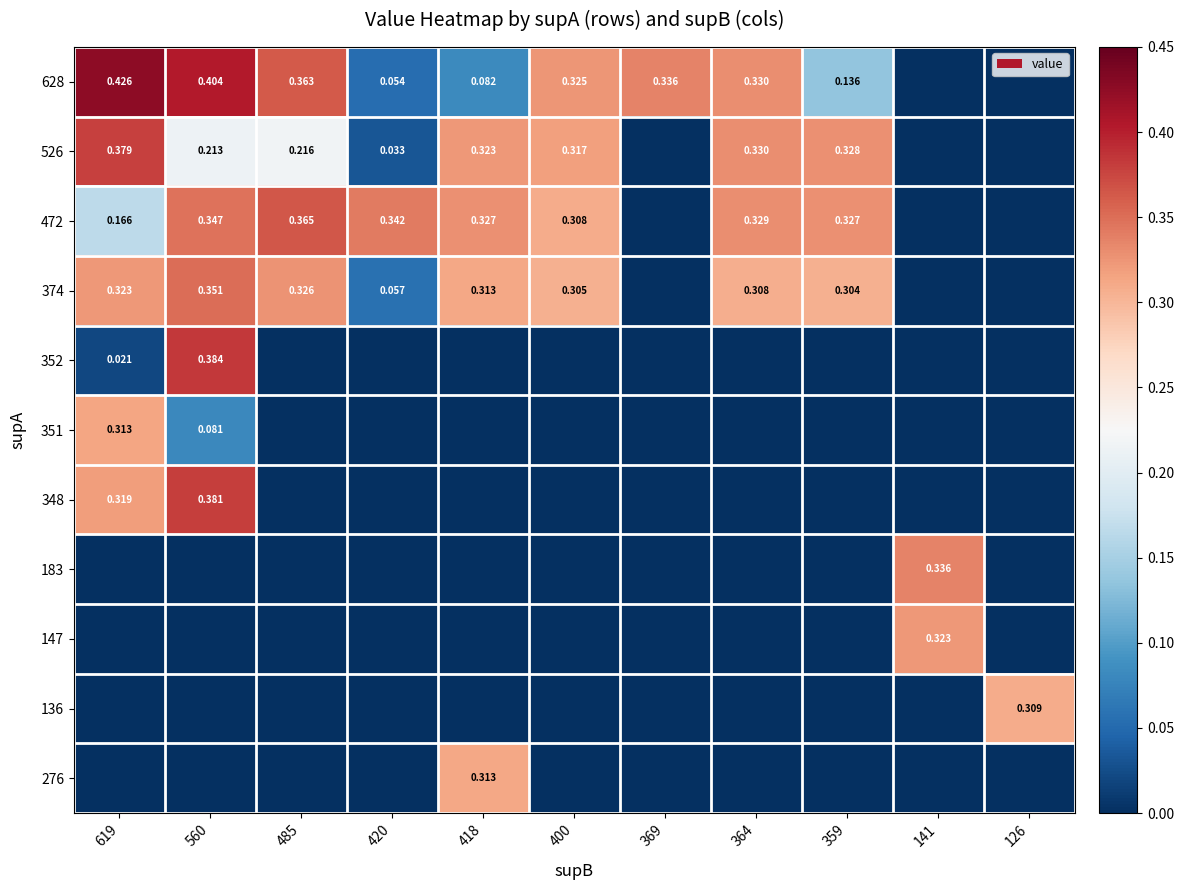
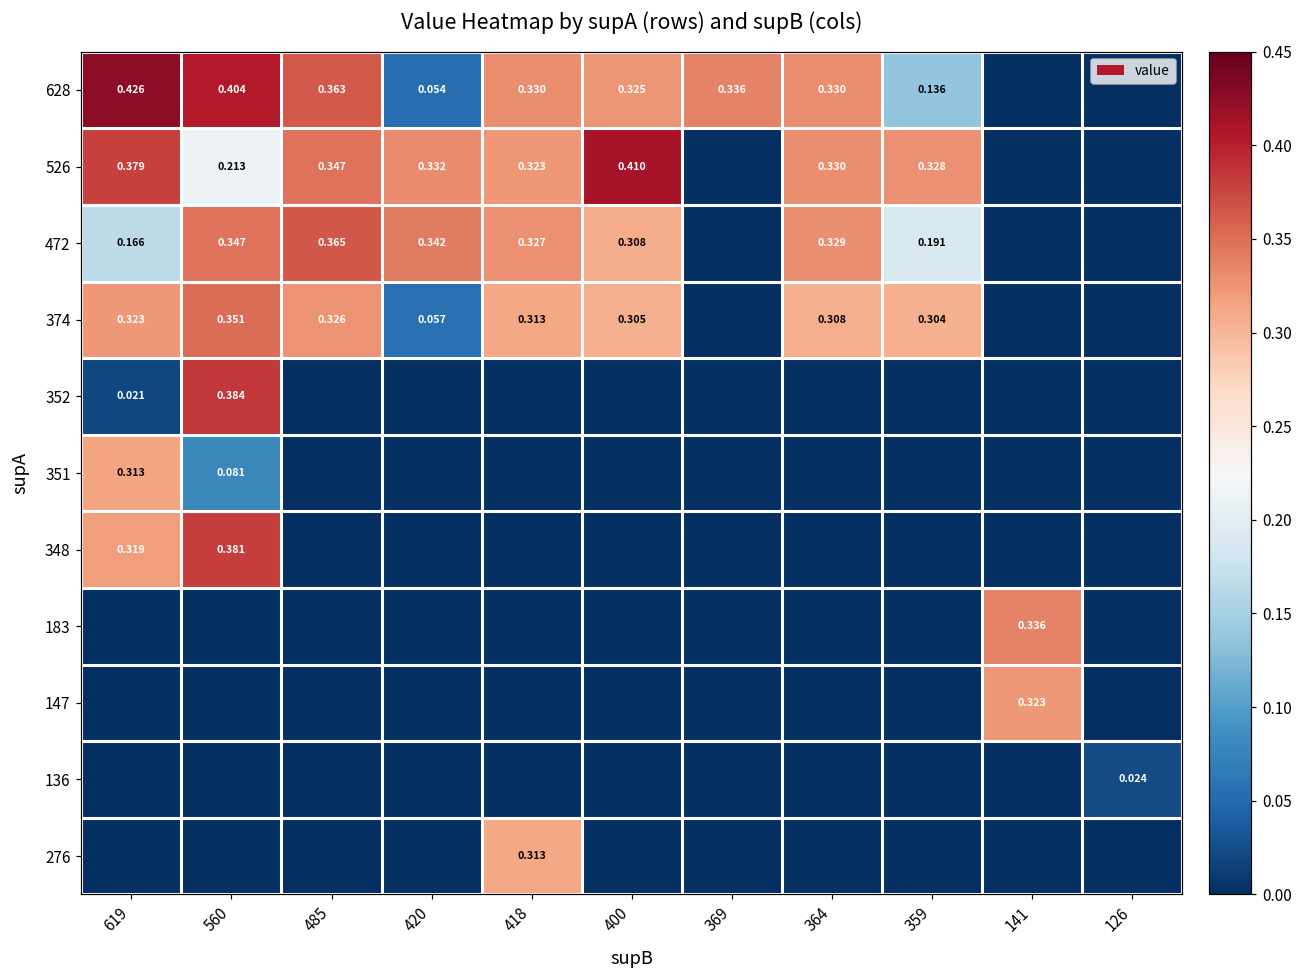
628, 418: 0.082 -> 0.330
526, 485: 0.216 -> 0.347
526, 420: 0.033 -> 0.332
526, 400: 0.317 -> 0.410
472, 359: 0.327 -> 0.191
136, 126: 0.309 -> 0.024
